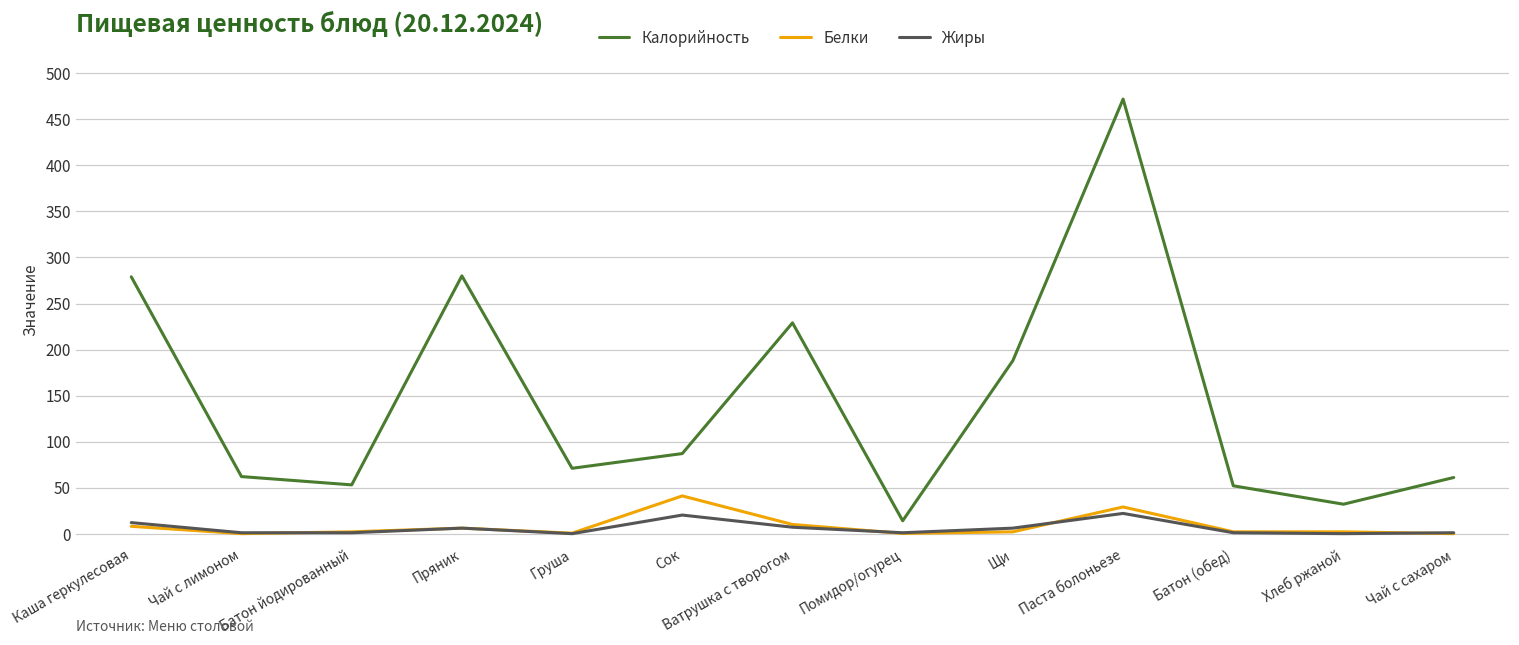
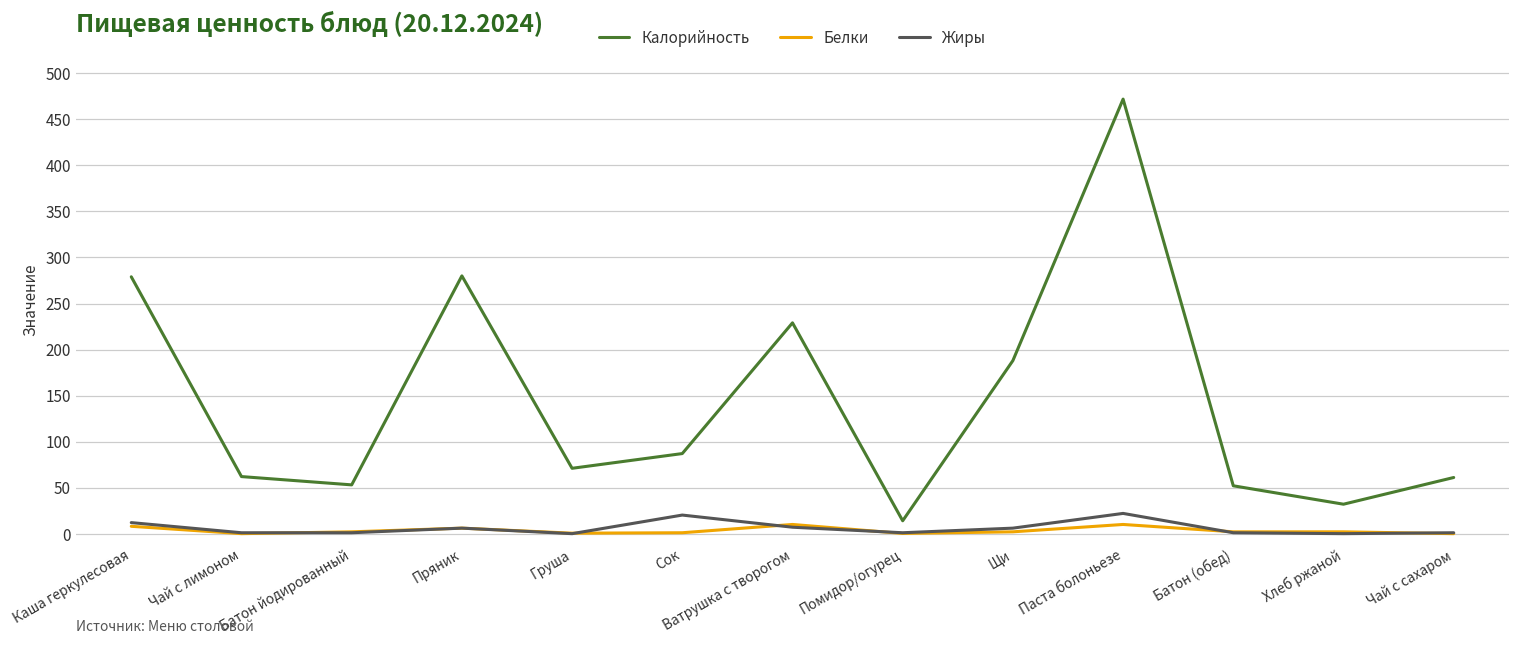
Белки, Сок: 40 -> 0
Белки, Паста болоньезе: 30 -> 10
